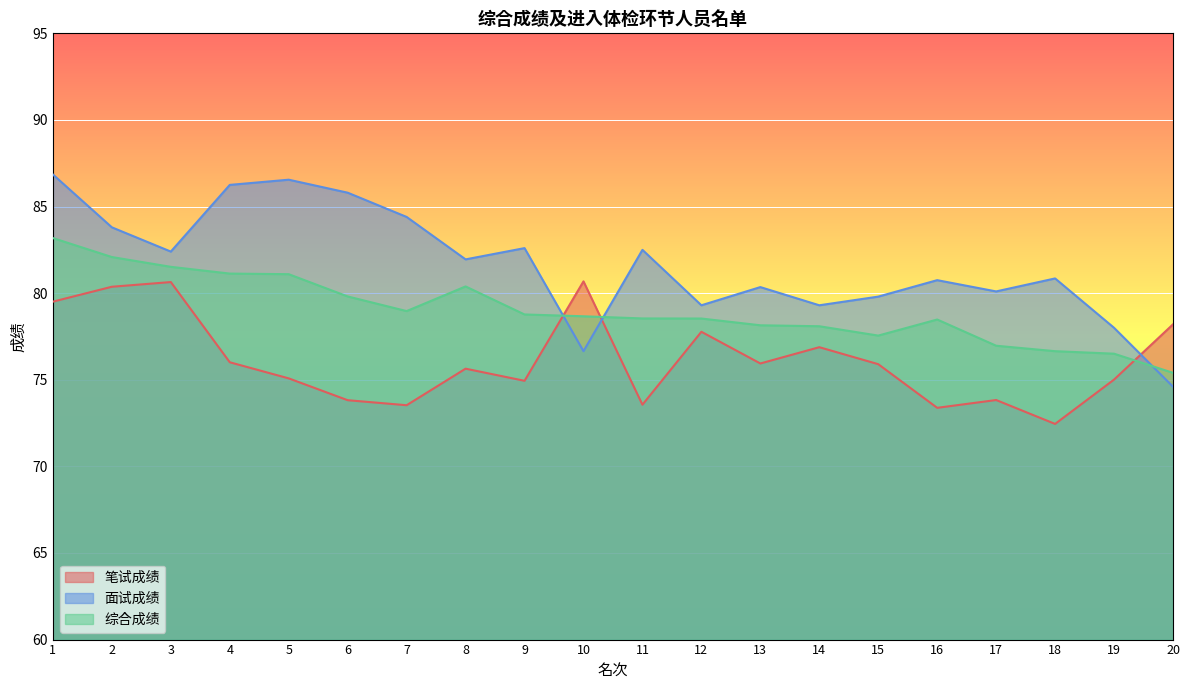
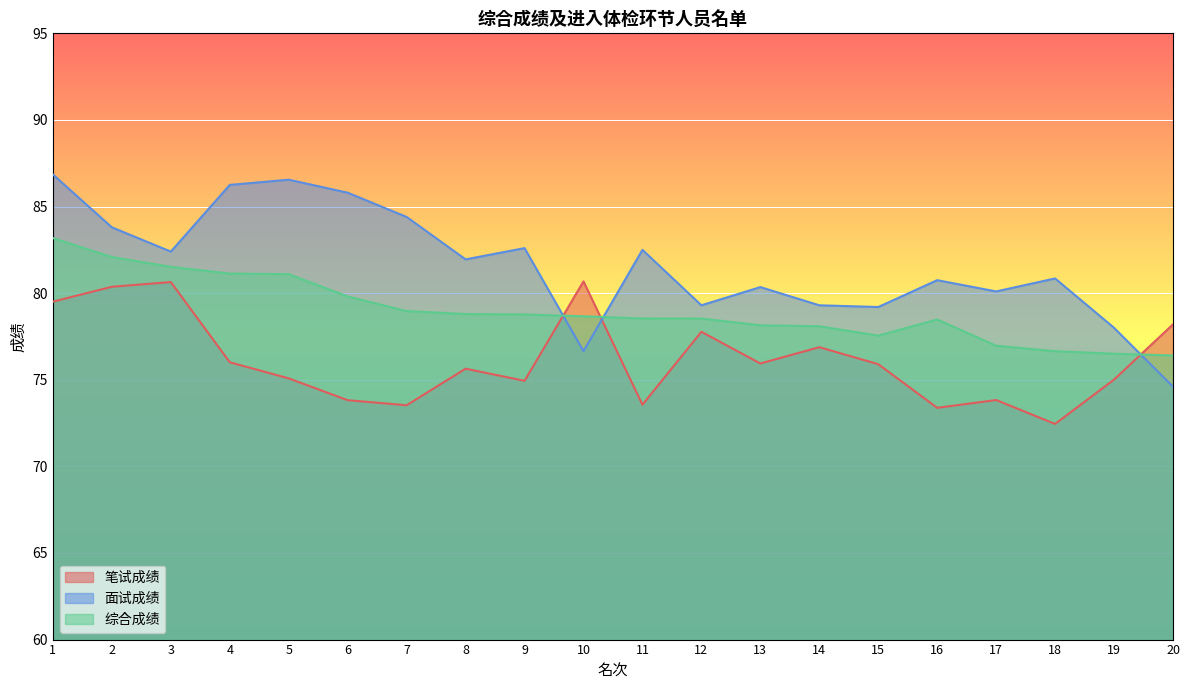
综合成绩, 8: 80.4 -> 78.8
面试成绩, 15: 79.8 -> 79.2
综合成绩, 20: 75.4 -> 76.4
